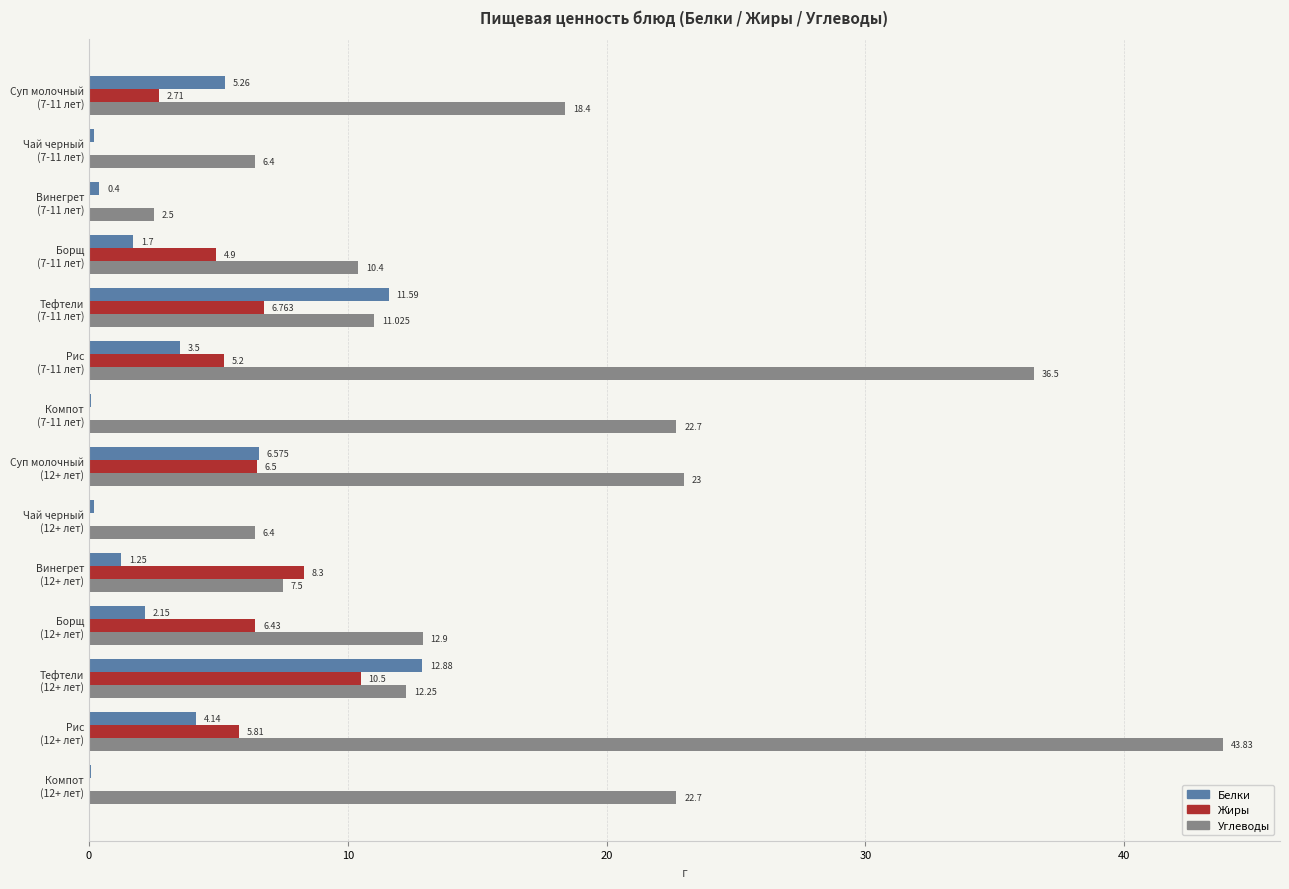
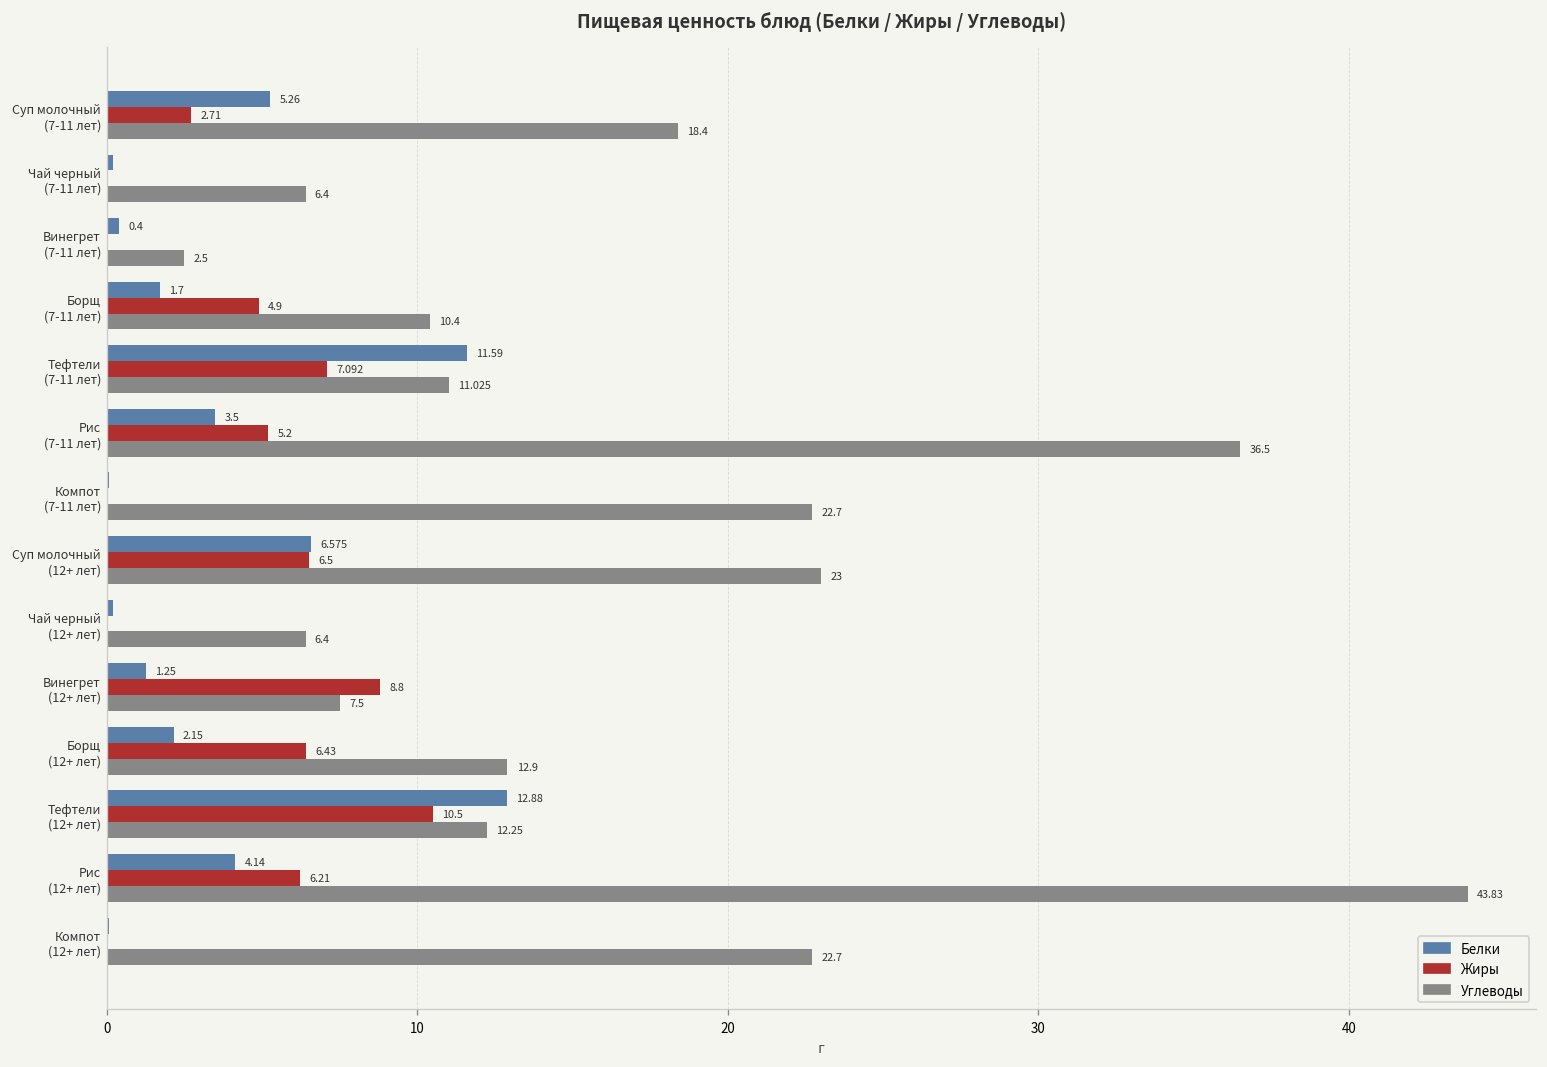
Жиры, Тефтели (7-11 лет): 6.763 -> 7.092
Жиры, Винегрет (12+ лет): 8.3 -> 8.8
Жиры, Рис (12+ лет): 5.81 -> 6.21
